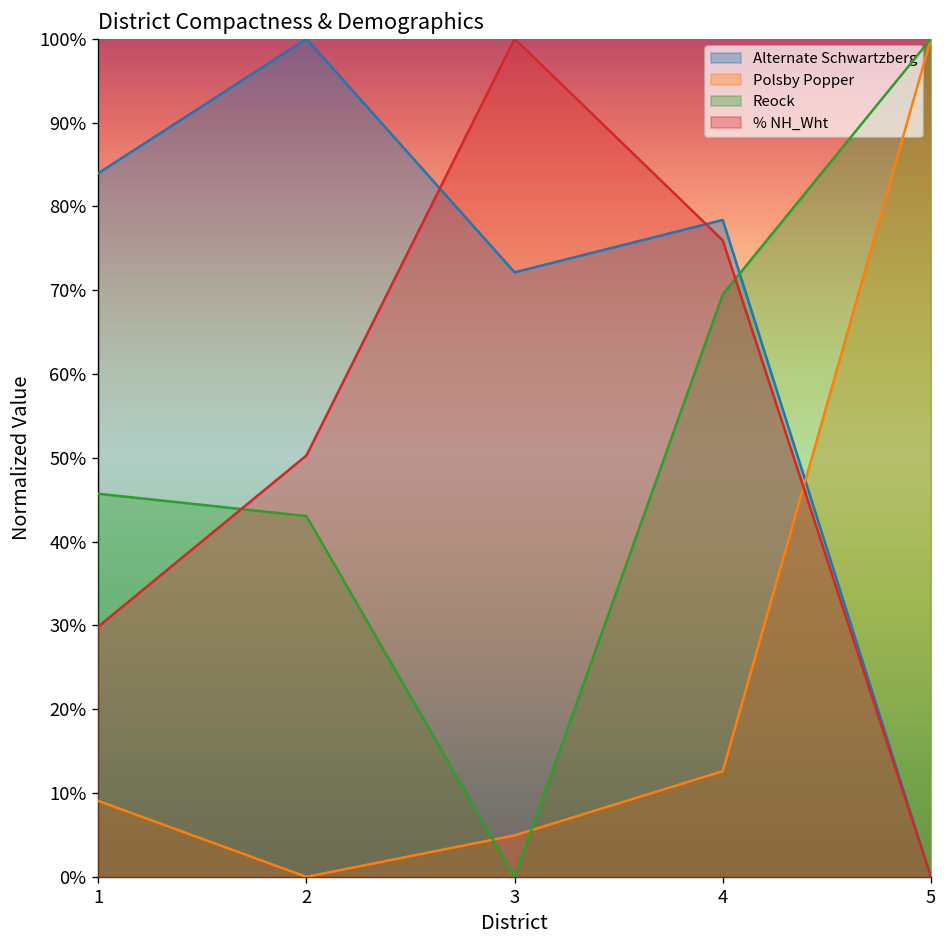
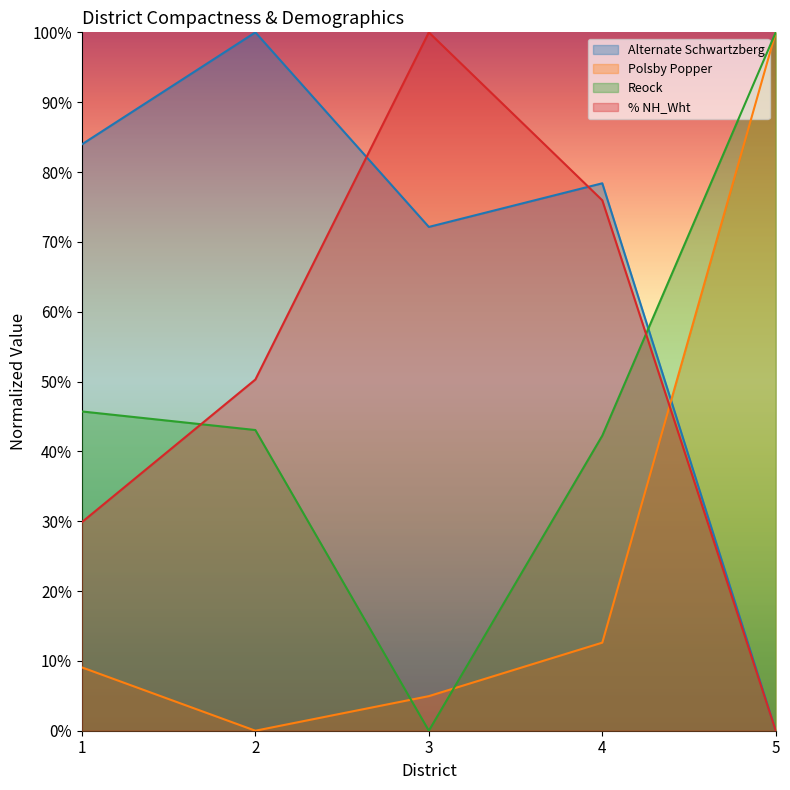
Reock, 4: 69% -> 42%
